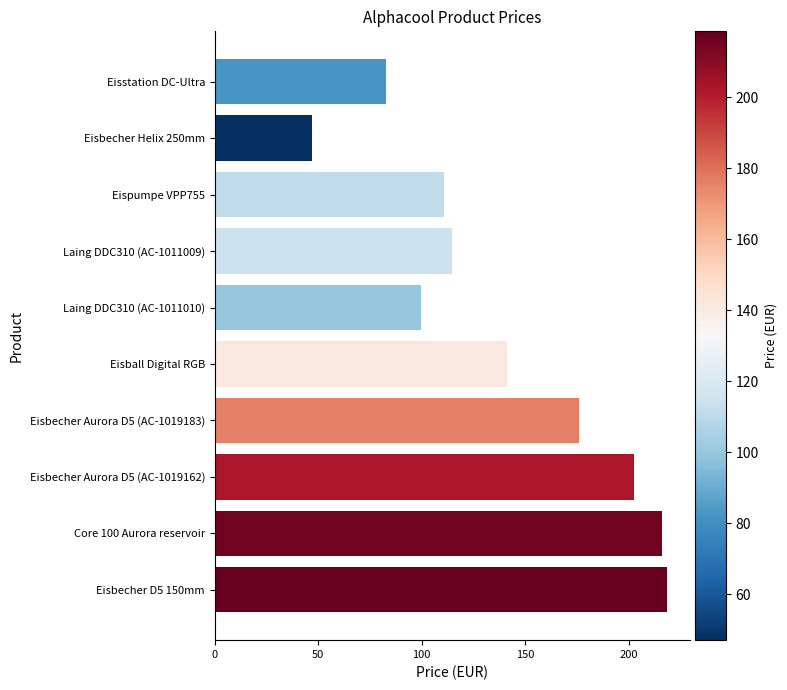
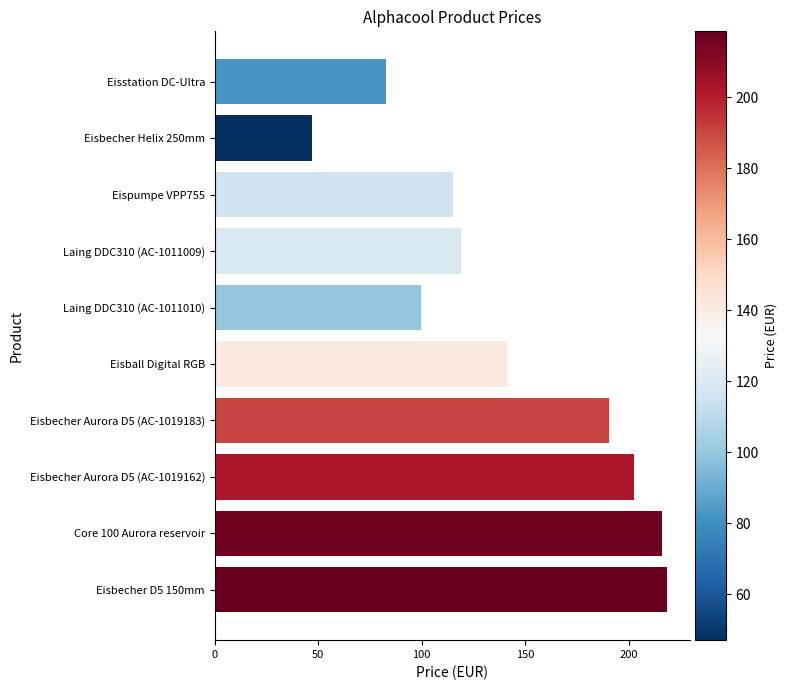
Eispumpe VPP755: 111 -> 115
Laing DDC310 (AC-1011009): 115 -> 119
Eisbecher Aurora D5 (AC-1019183): 176 -> 191
